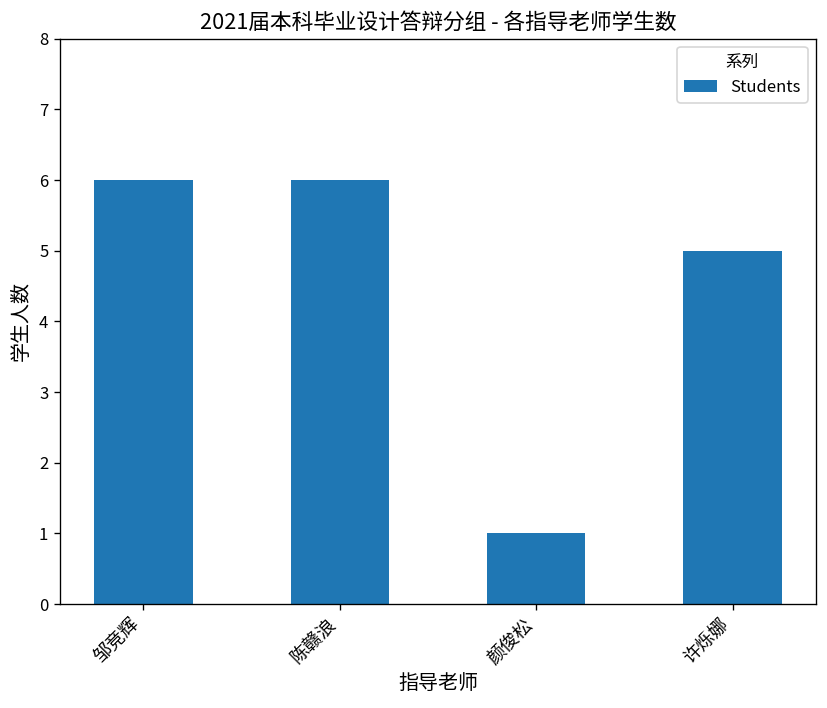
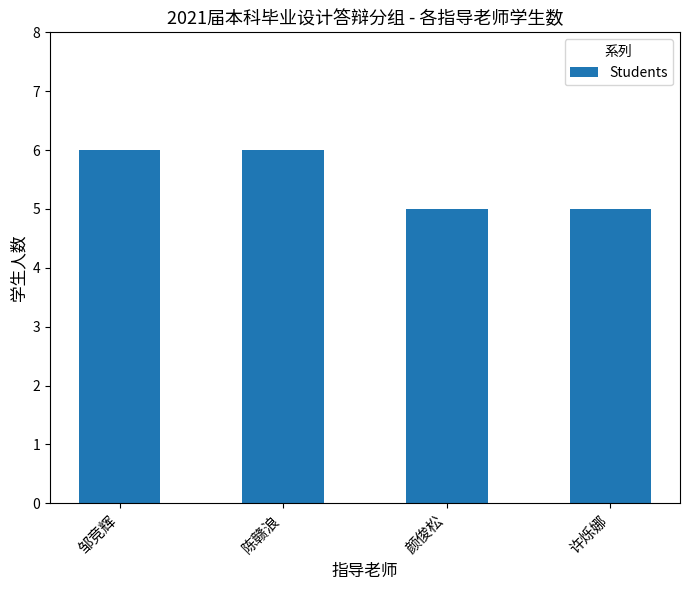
颜俊松: 1 -> 5
